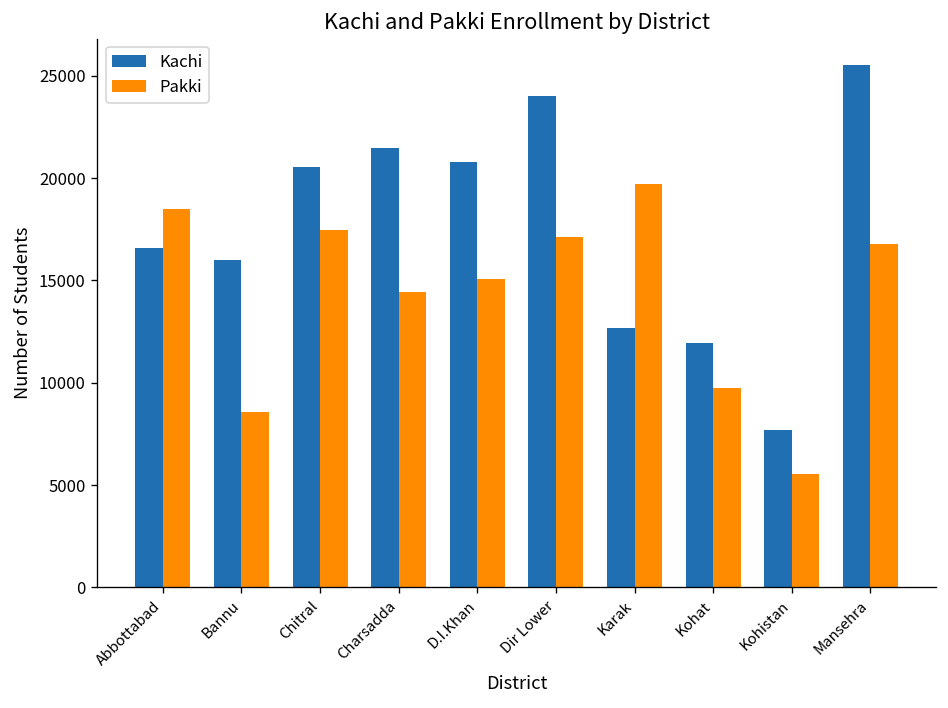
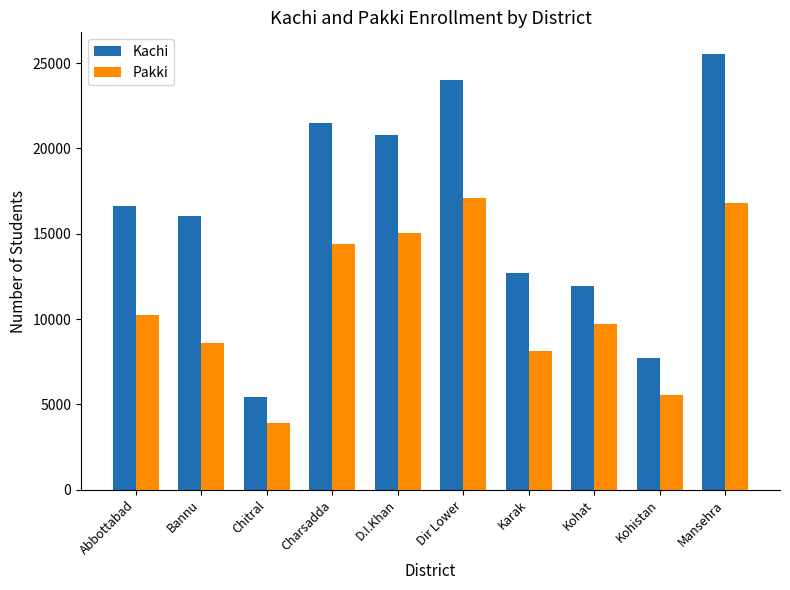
Pakki, Abbottabad: 18500 -> 10200
Kachi, Chitral: 20500 -> 5400
Pakki, Chitral: 17500 -> 3900
Pakki, Karak: 19700 -> 8100
